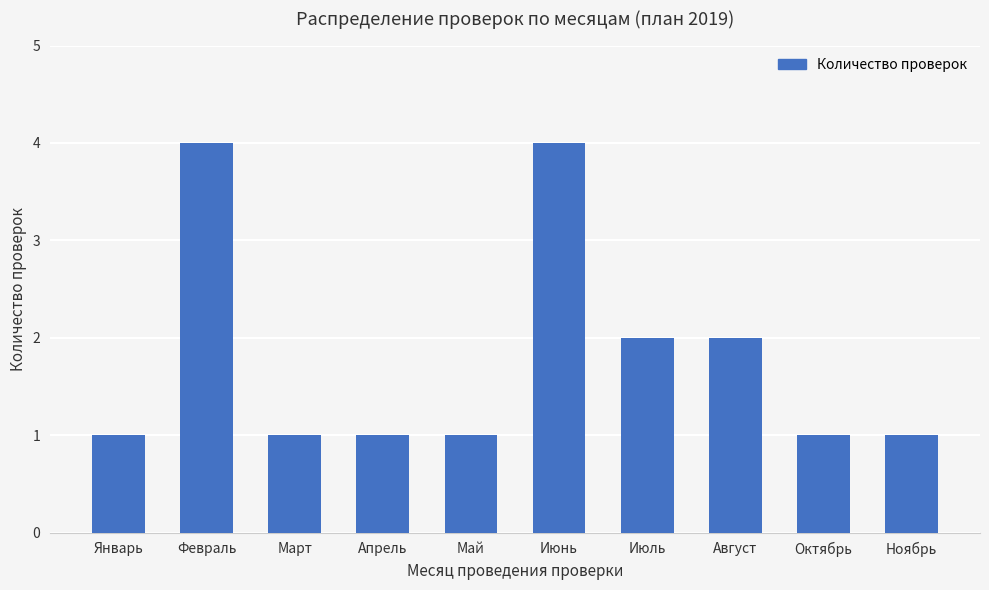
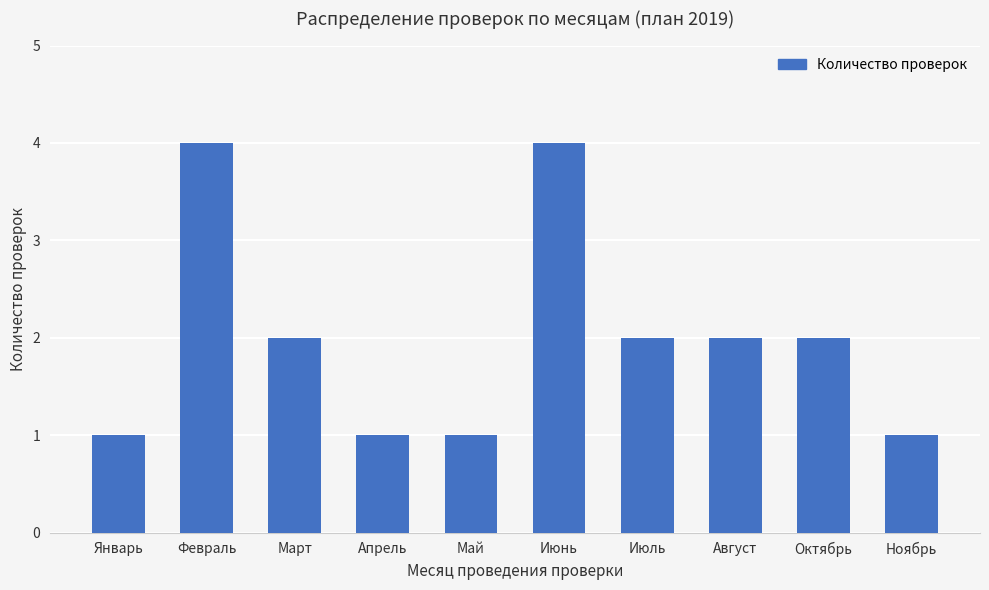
Март: 1 -> 2
Октябрь: 1 -> 2
